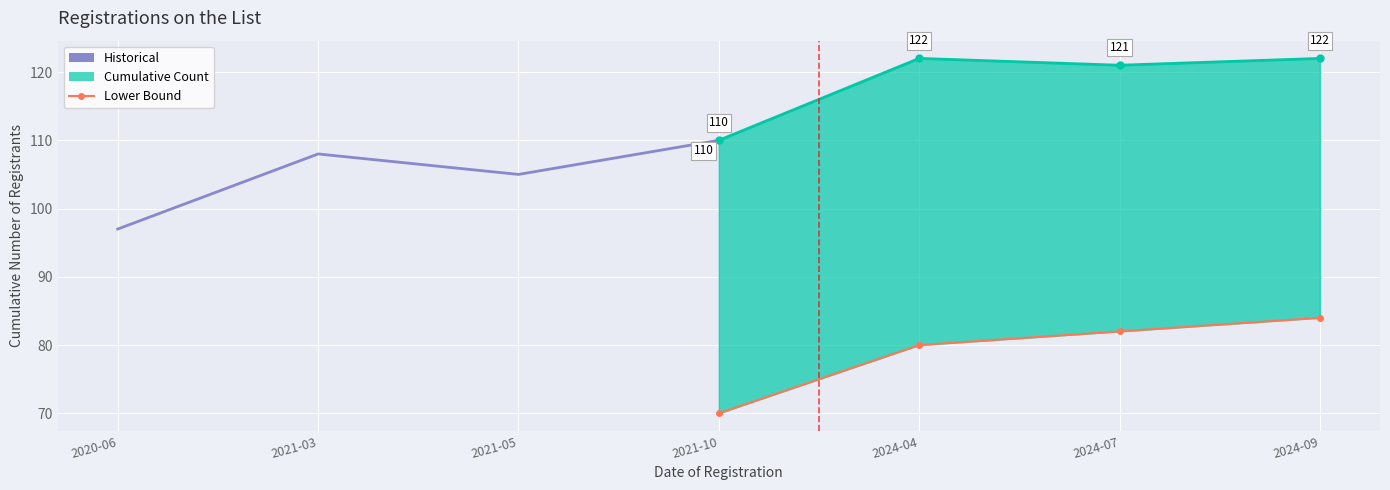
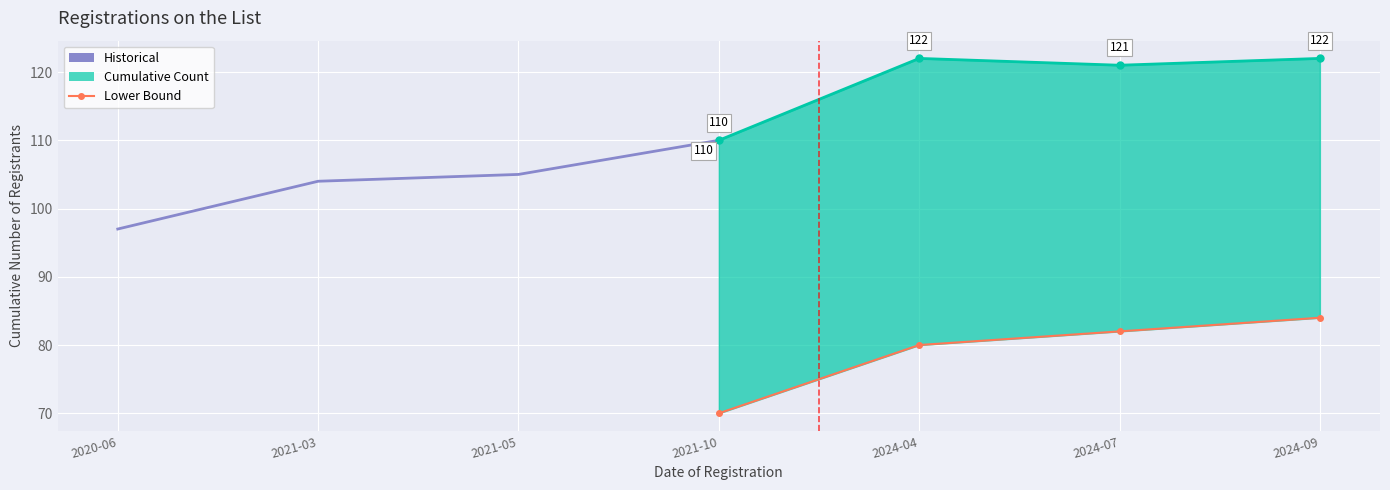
Historical, 2021-03: 108 -> 104
